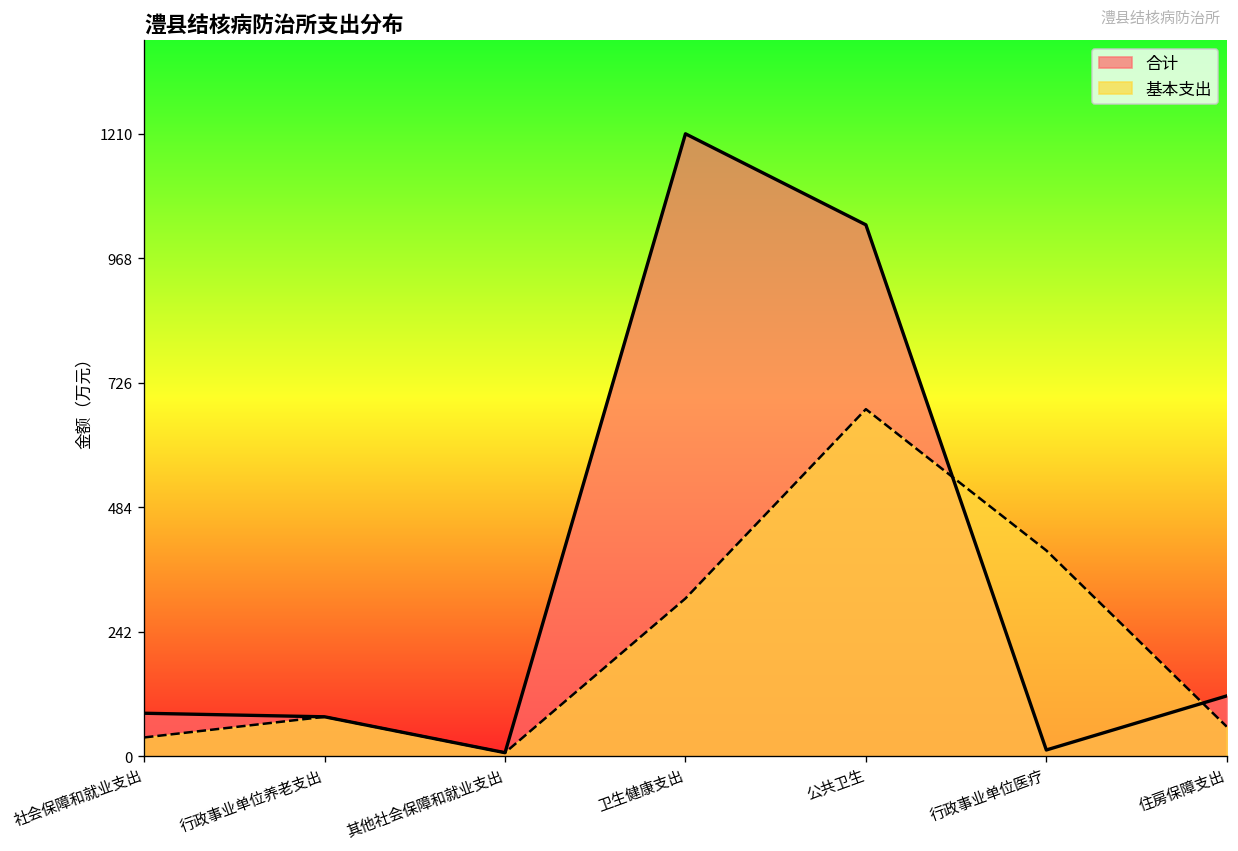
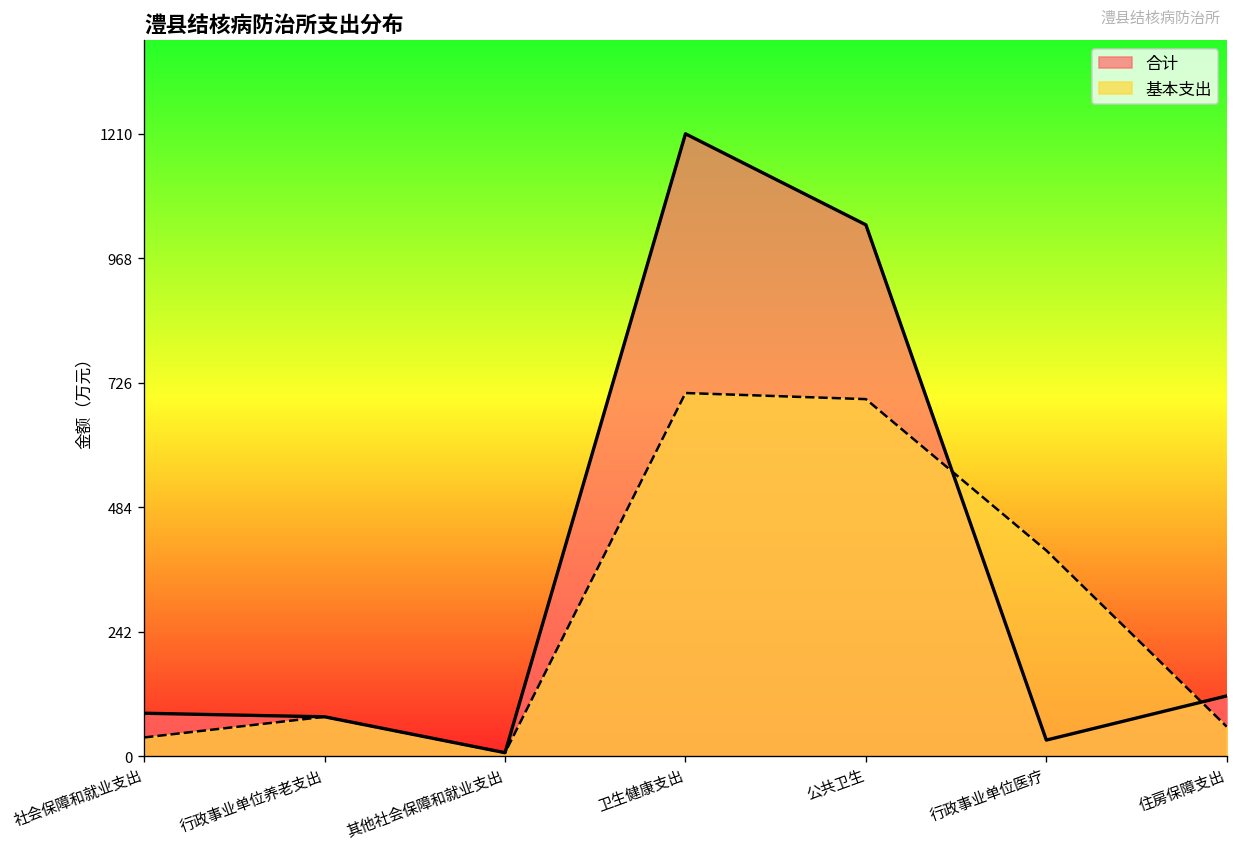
基本支出, 卫生健康支出: 310 -> 710
基本支出, 公共卫生: 670 -> 690
合计, 行政事业单位医疗: 10 -> 30
